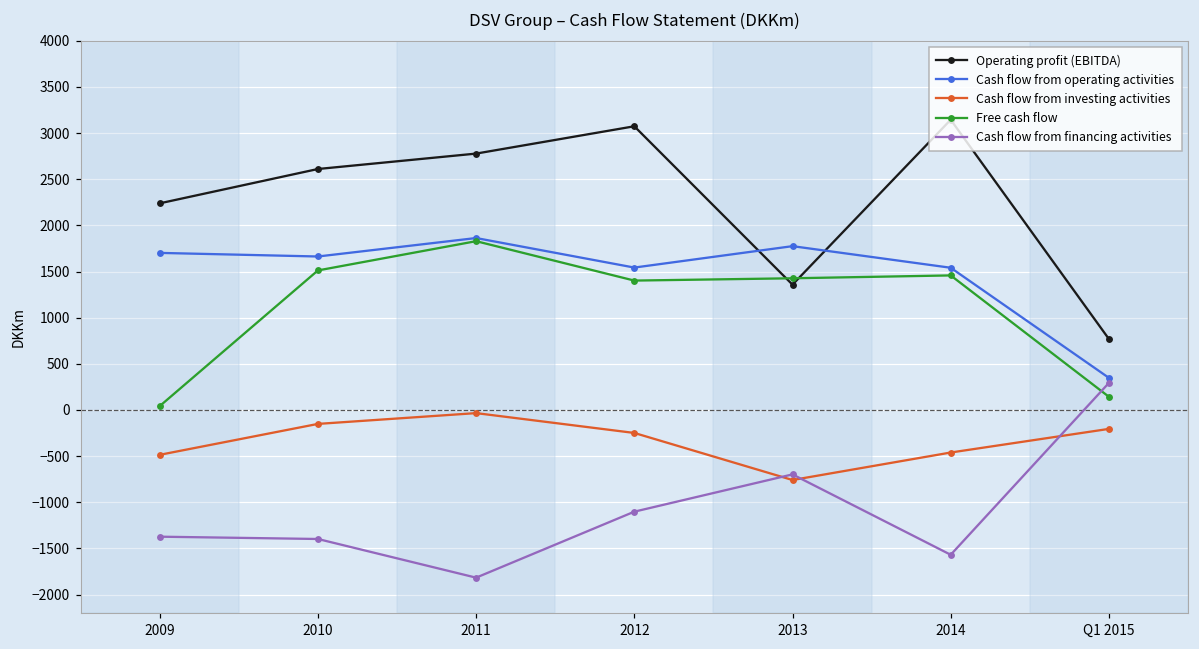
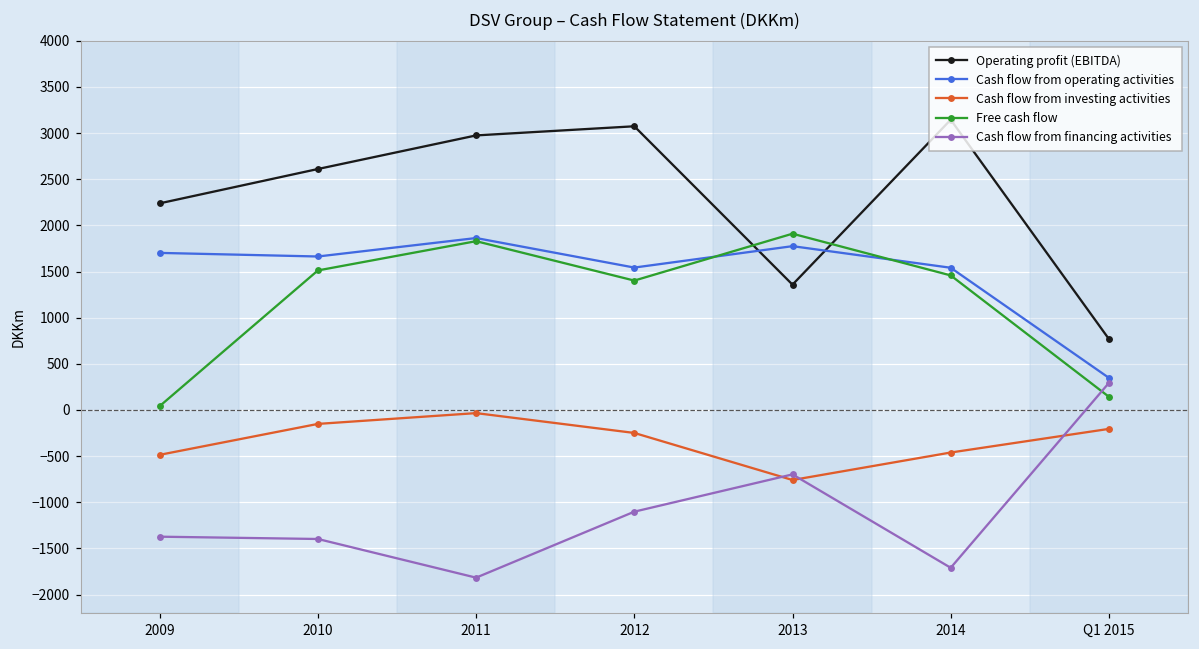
Operating profit (EBITDA), 2011: 2800 -> 3000
Free cash flow, 2013: 1400 -> 1900
Cash flow from financing activities, 2014: -1600 -> -1700
